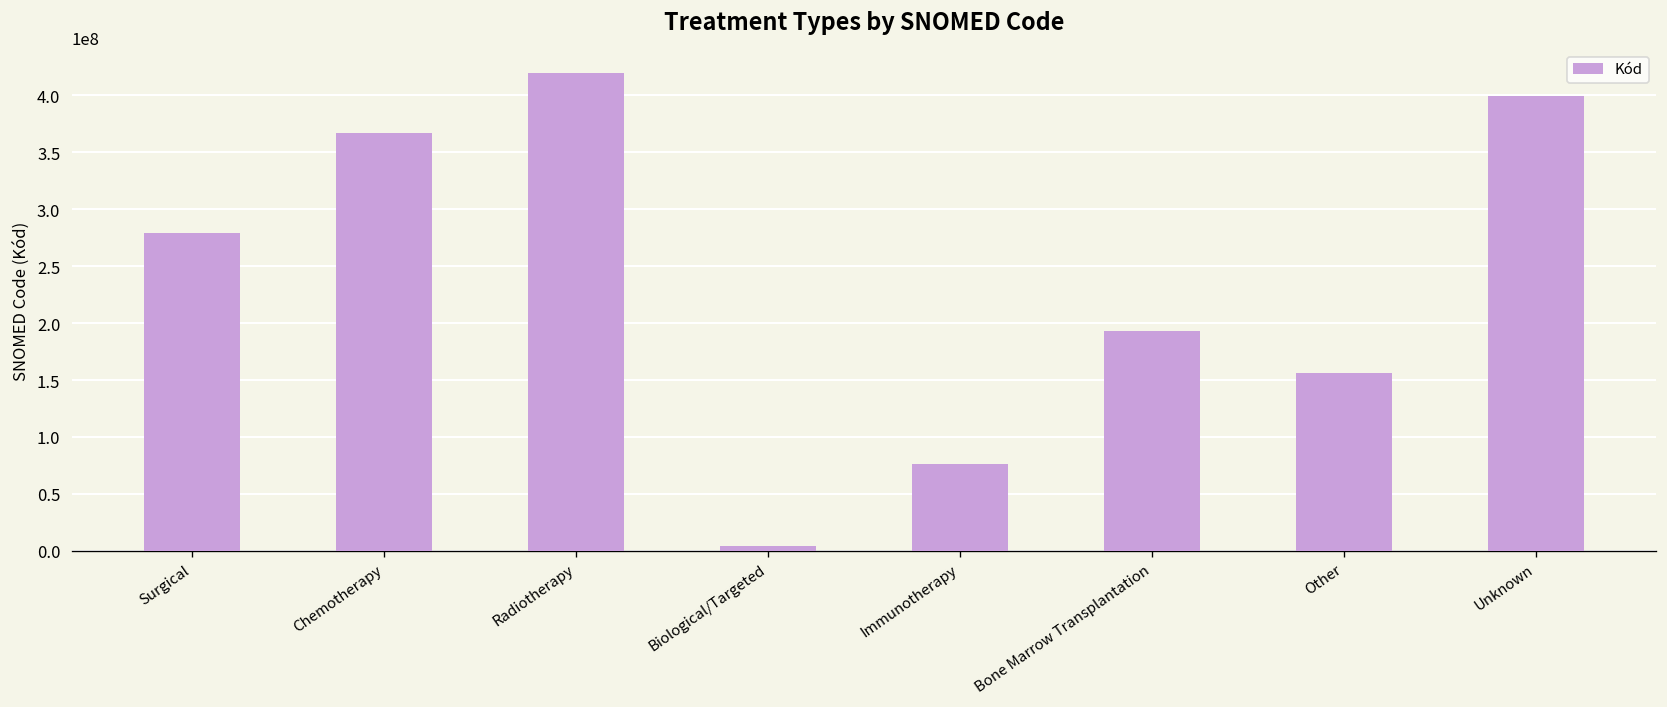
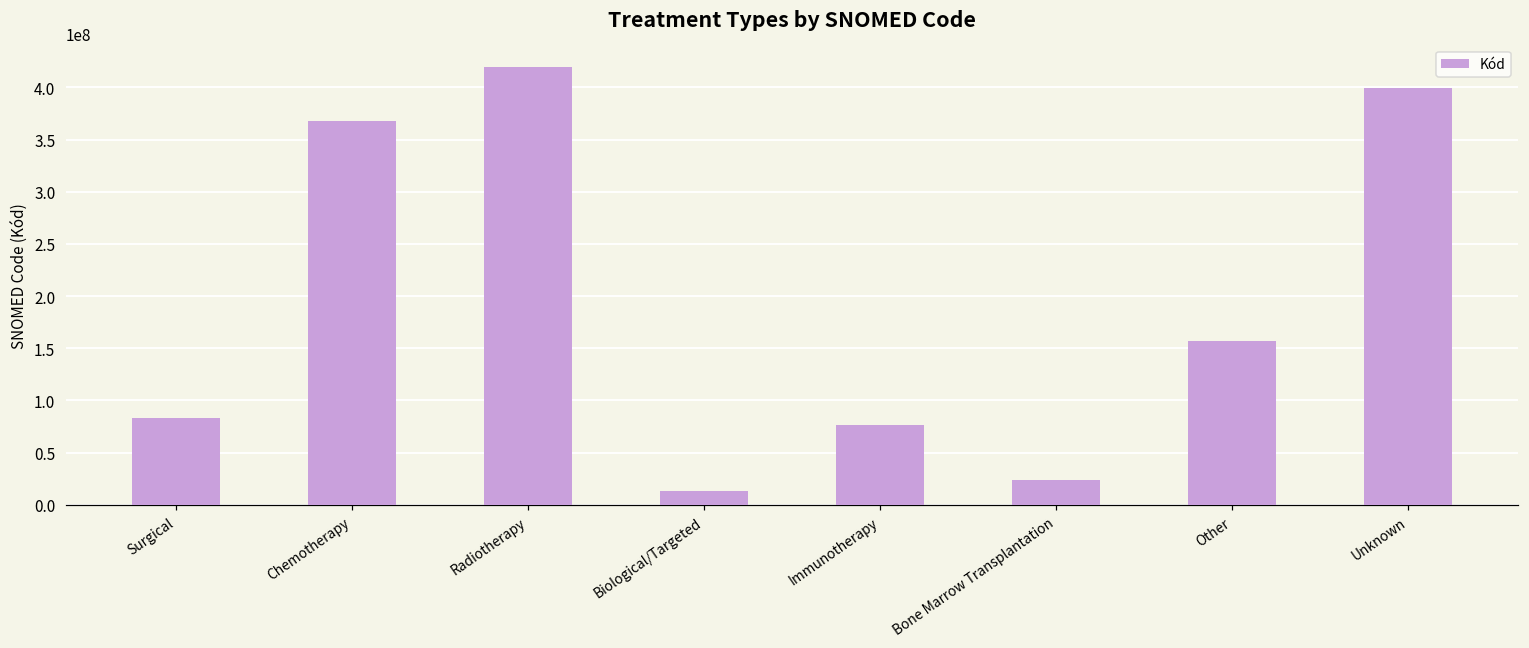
Surgical: 280000000 -> 80000000
Biological/Targeted: 0 -> 10000000
Bone Marrow Transplantation: 190000000 -> 20000000
